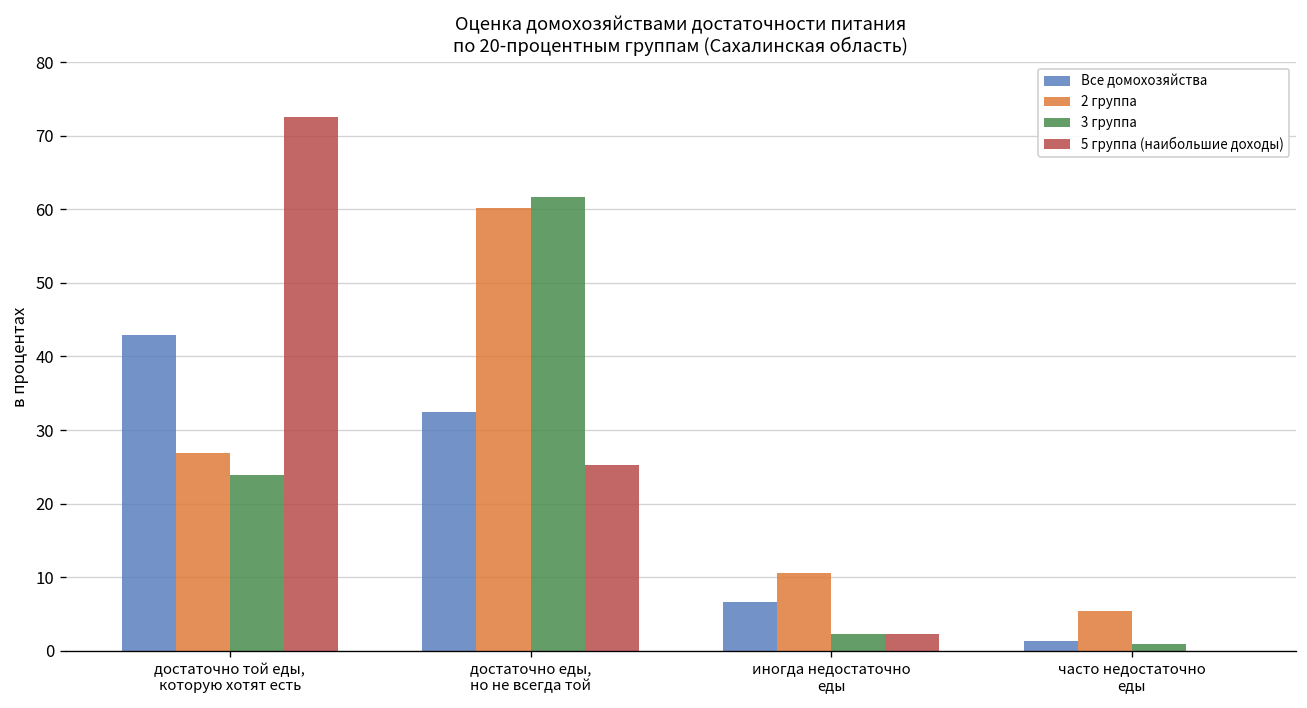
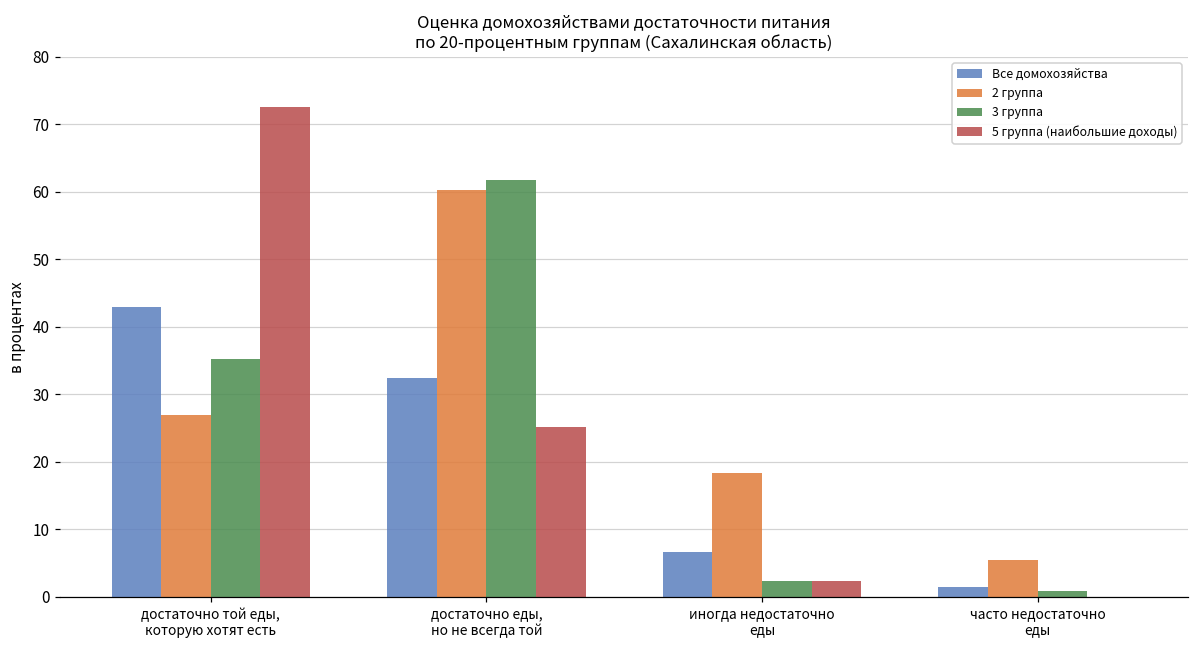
3 группа, достаточно той еды, которую хотят есть: 24 -> 35
2 группа, иногда недостаточно еды: 11 -> 18
